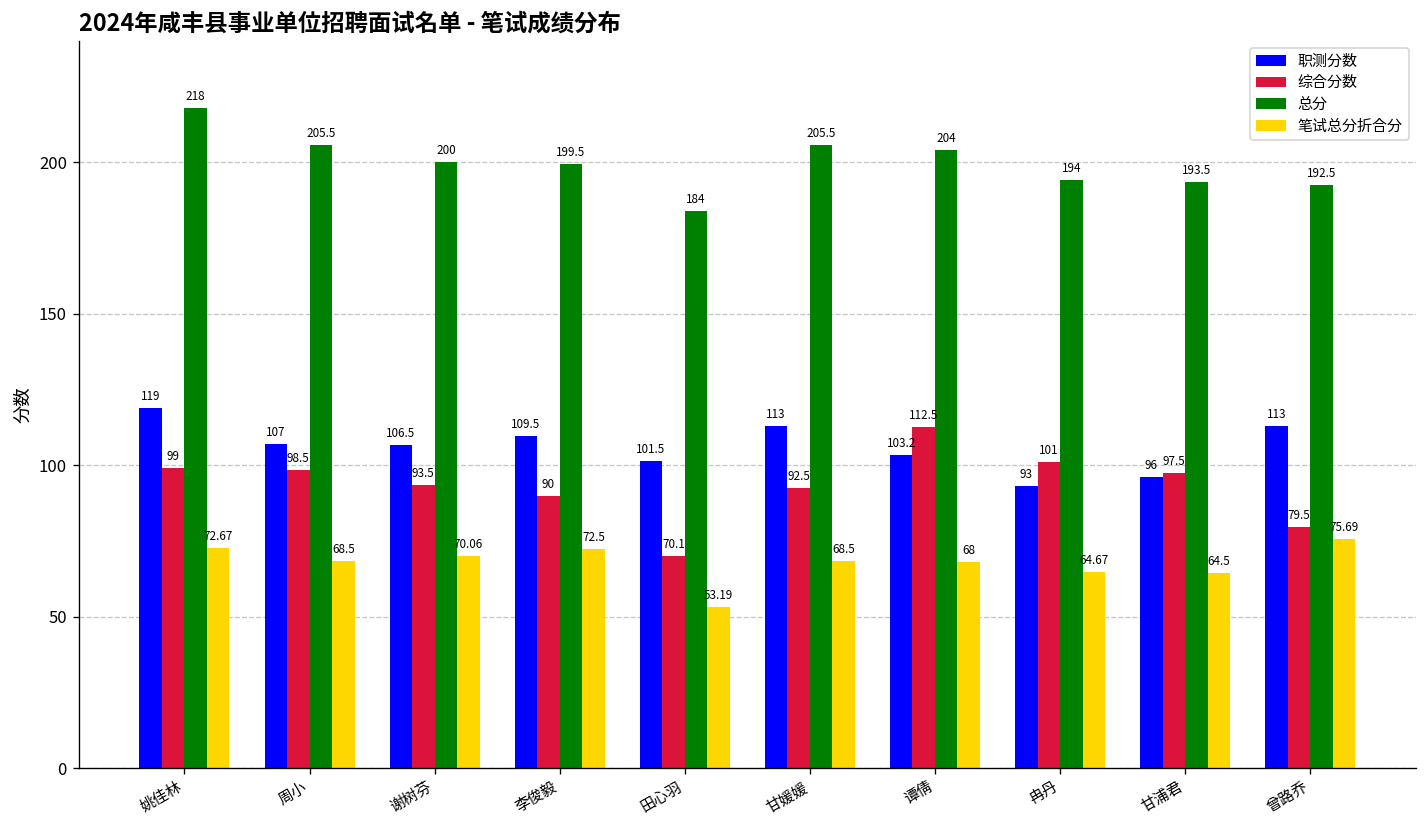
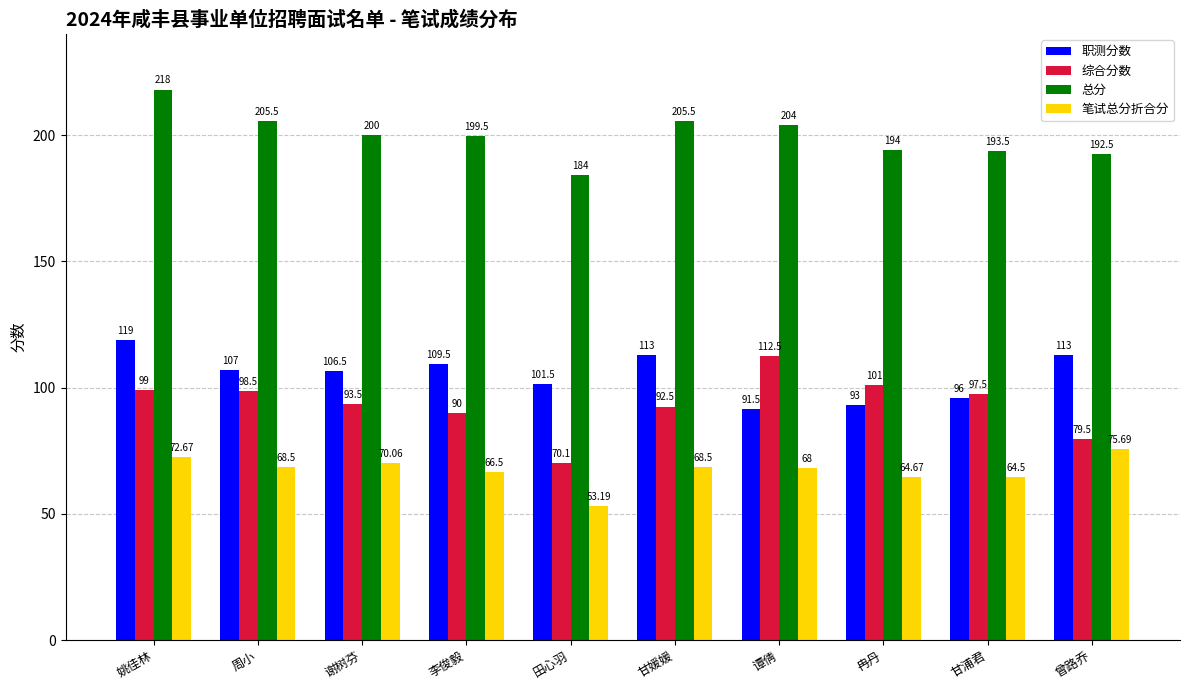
笔试总分折合分, 李俊毅: 72.5 -> 66.5
职测分数, 谭倩: 103.2 -> 91.5
